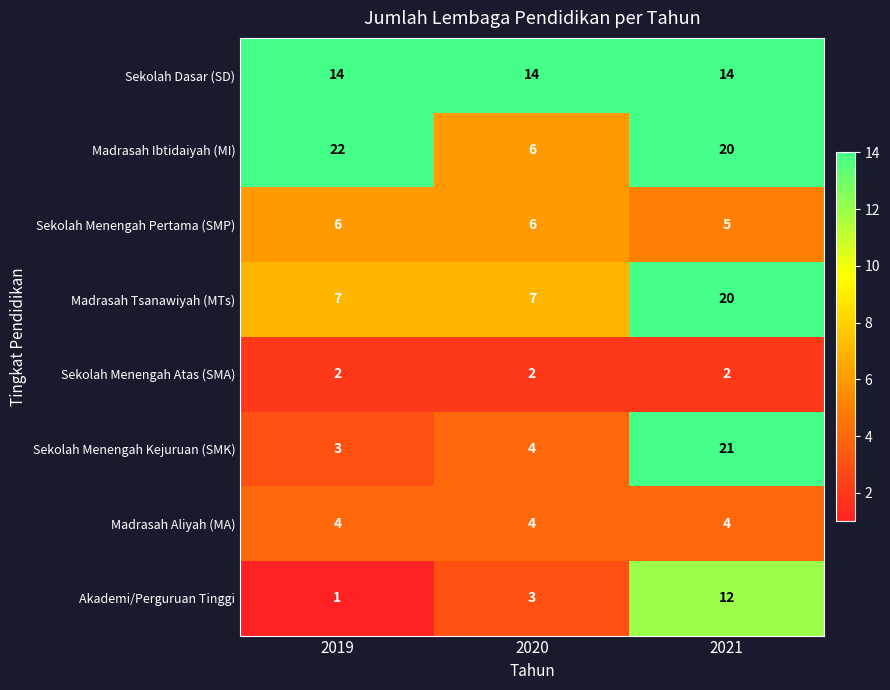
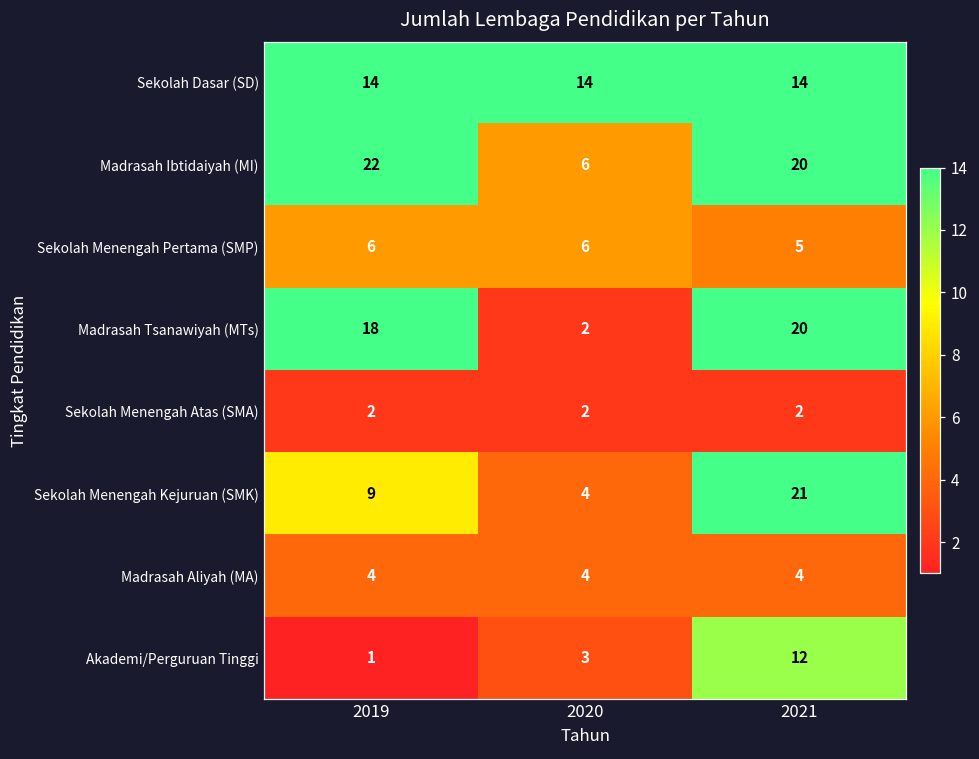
Madrasah Tsanawiyah (MTs), 2019: 7 -> 18
Madrasah Tsanawiyah (MTs), 2020: 7 -> 2
Sekolah Menengah Kejuruan (SMK), 2019: 3 -> 9
